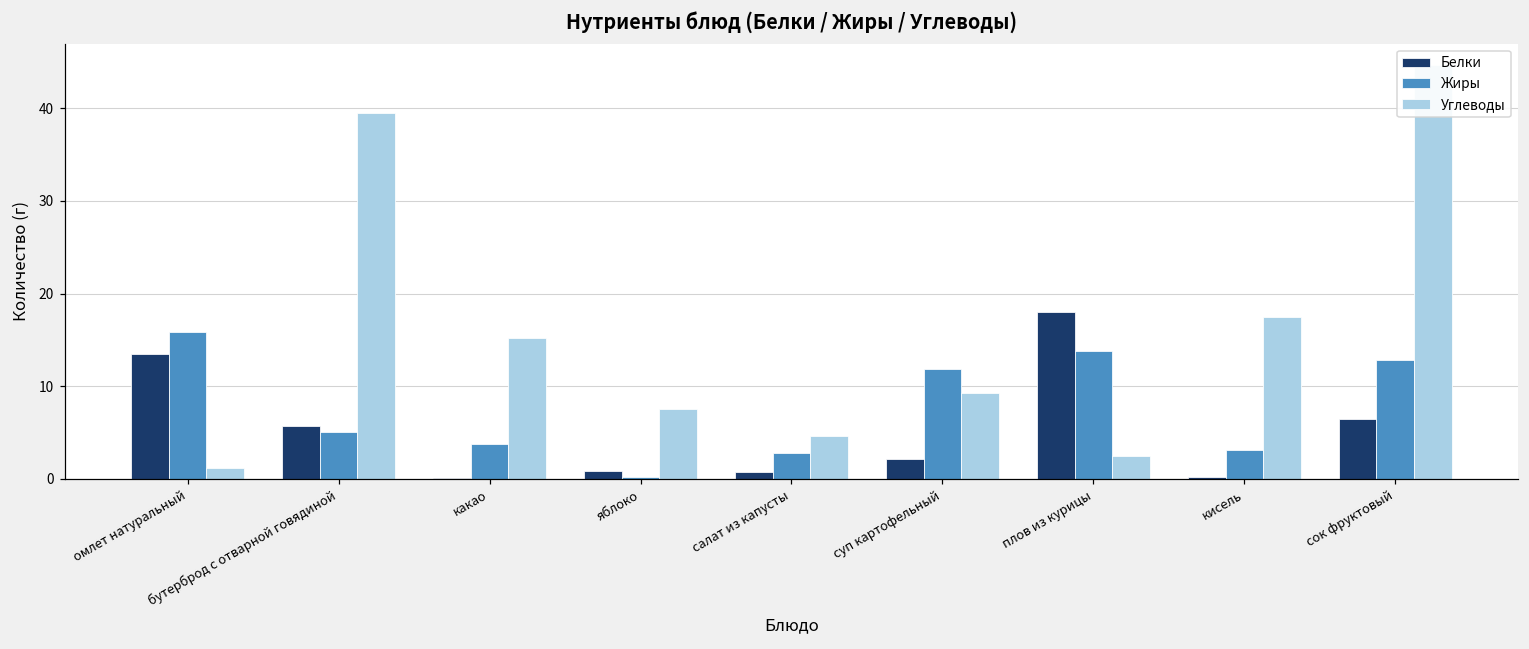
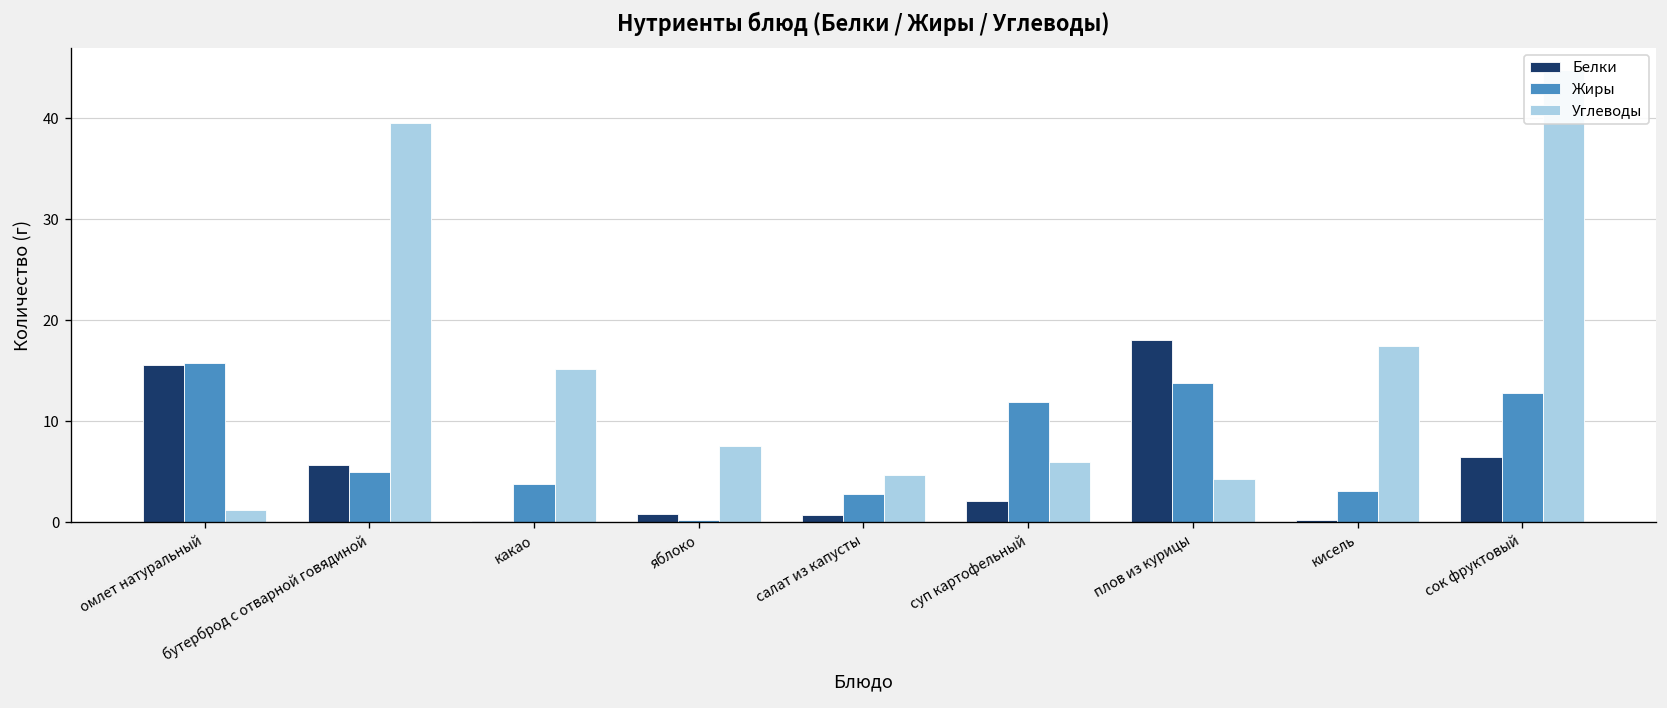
Белки, омлет натуральный: 14 -> 16
Углеводы, суп картофельный: 9 -> 6
Углеводы, плов из курицы: 3 -> 4
